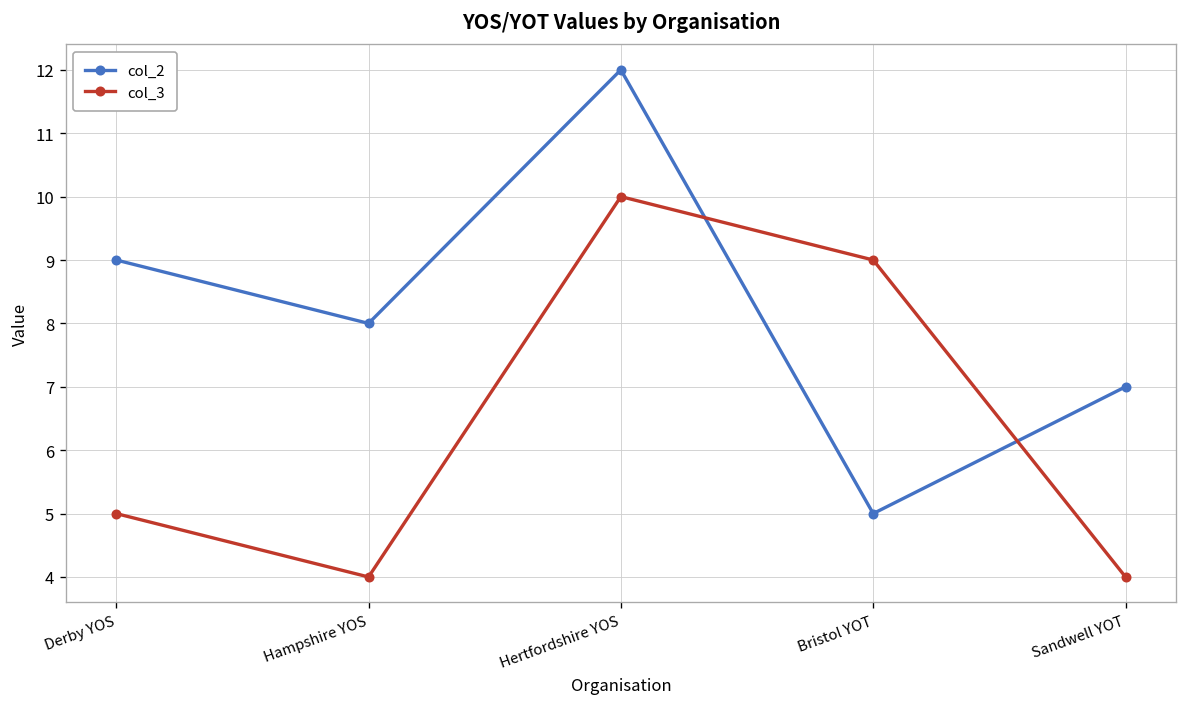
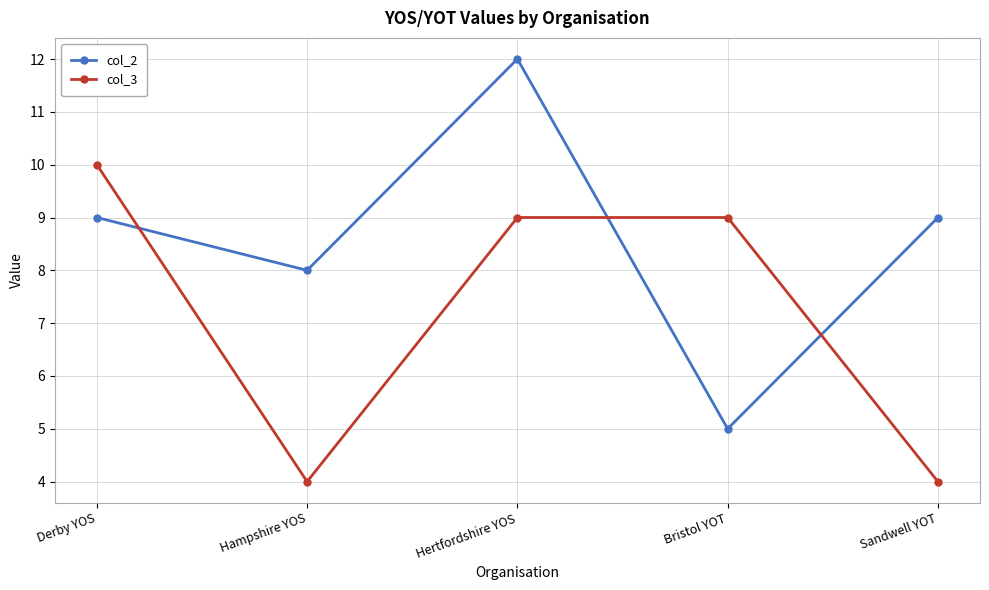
col_3, Derby YOS: 5 -> 10
col_3, Hertfordshire YOS: 10 -> 9
col_2, Sandwell YOT: 7 -> 9
